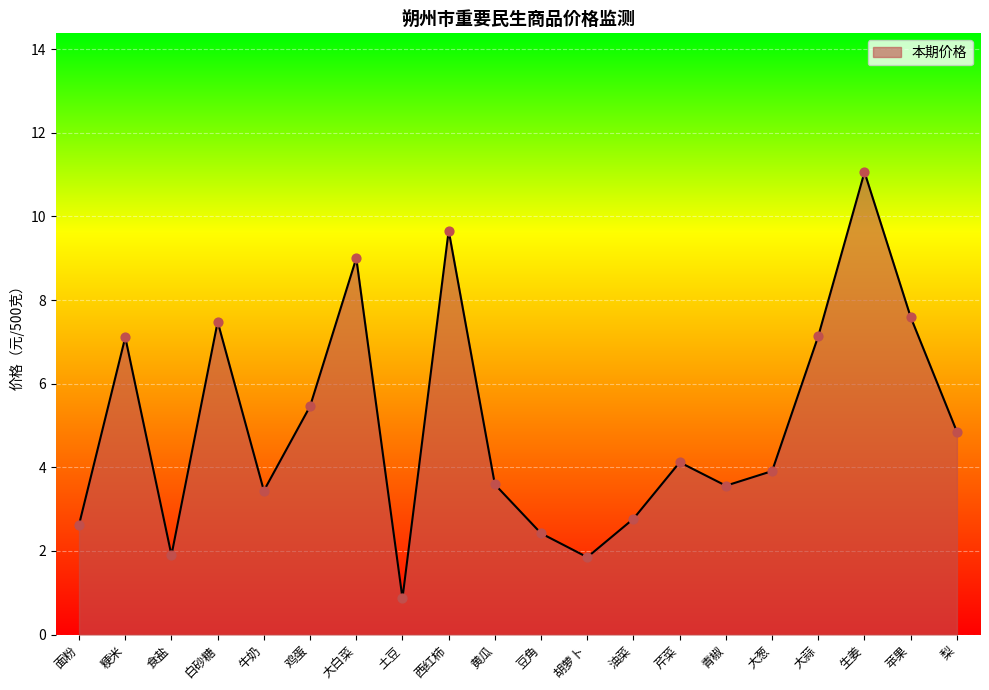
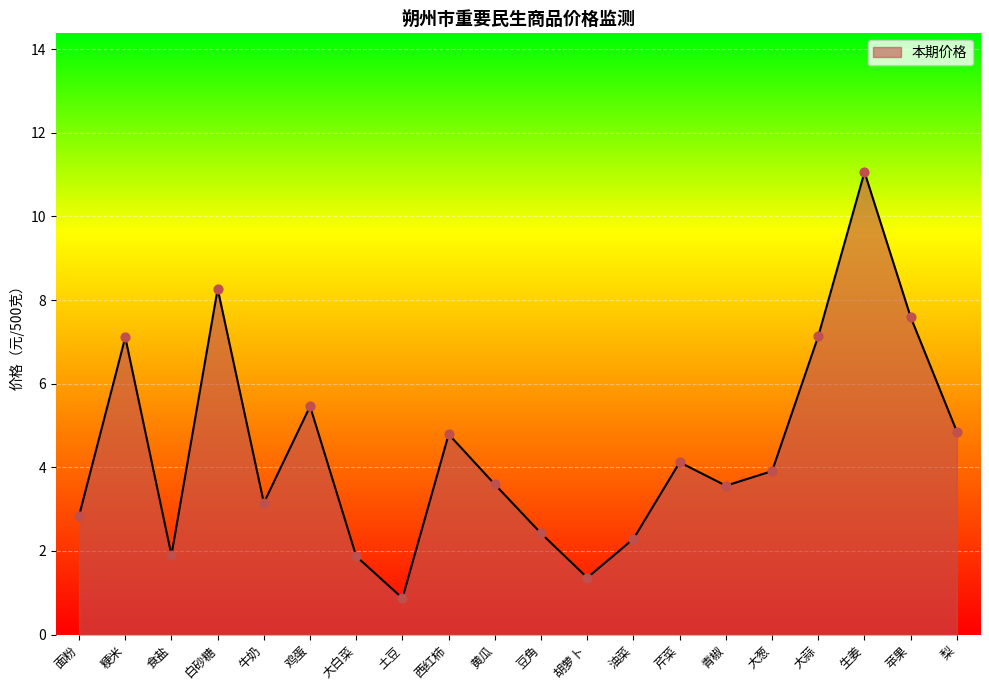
面粉: 2.6 -> 2.8
白砂糖: 7.5 -> 8.3
牛奶: 3.4 -> 3.2
大白菜: 9.0 -> 1.9
西红柿: 9.7 -> 4.8
胡萝卜: 1.9 -> 1.4
油菜: 2.8 -> 2.3
